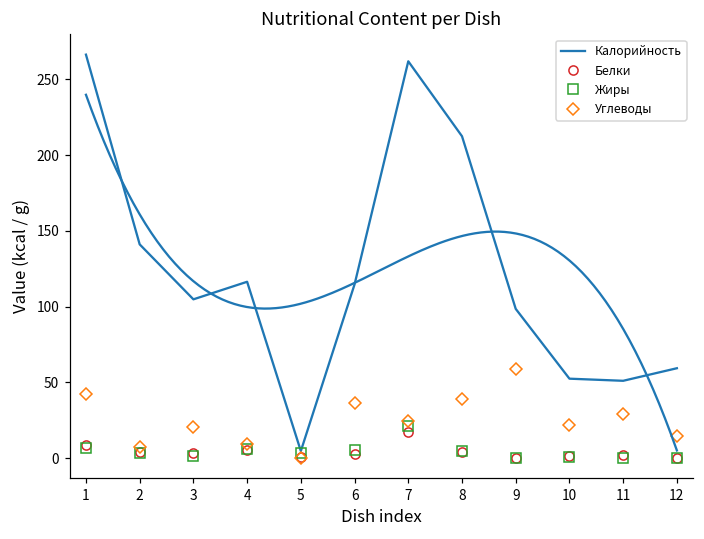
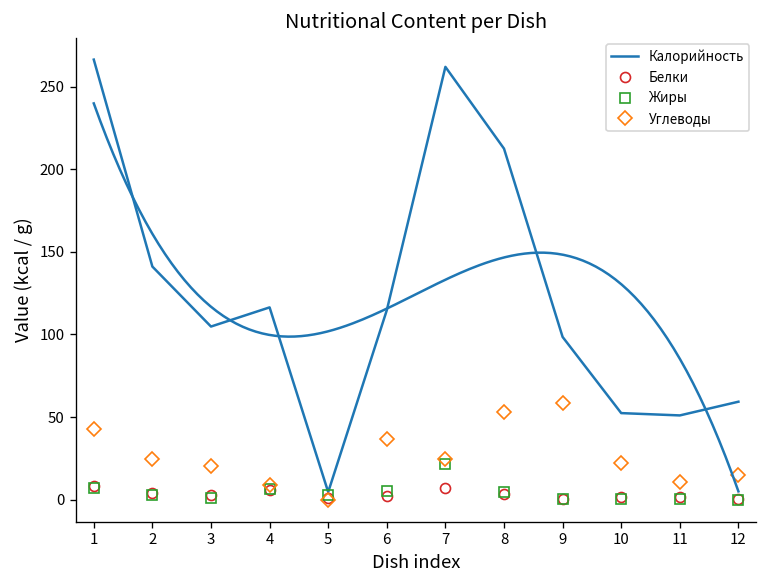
Углеводы, 2: 7 -> 25
Белки, 7: 18 -> 7
Углеводы, 8: 39 -> 53
Углеводы, 11: 29 -> 11
